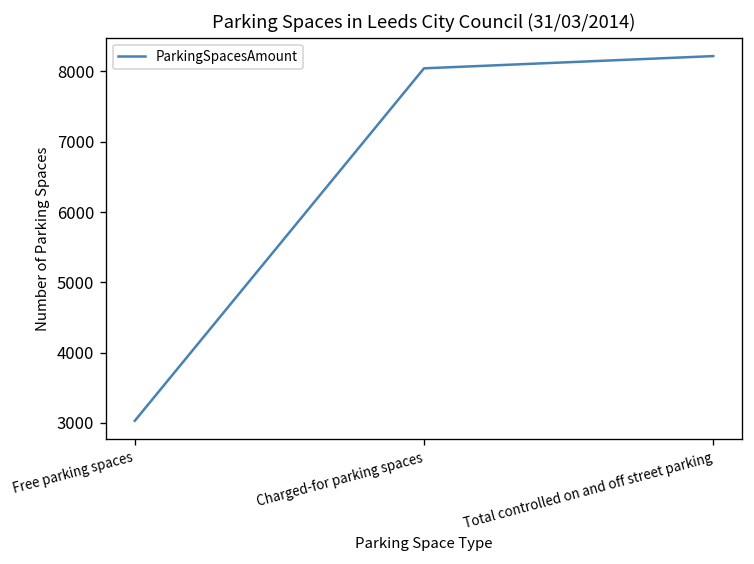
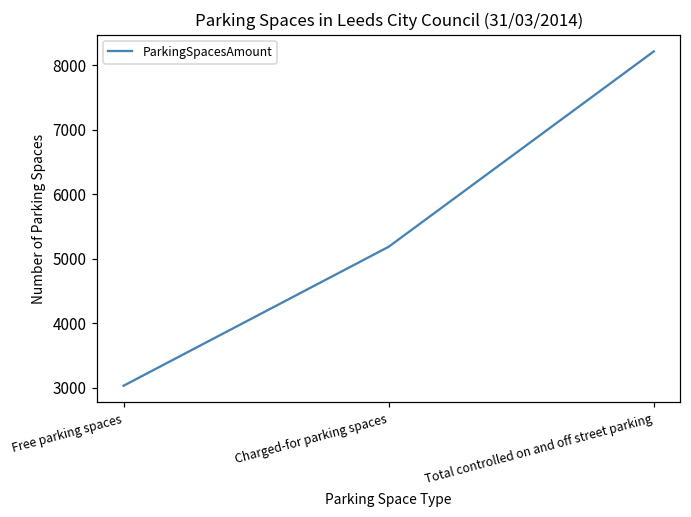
Charged-for parking spaces: 8000 -> 5200
